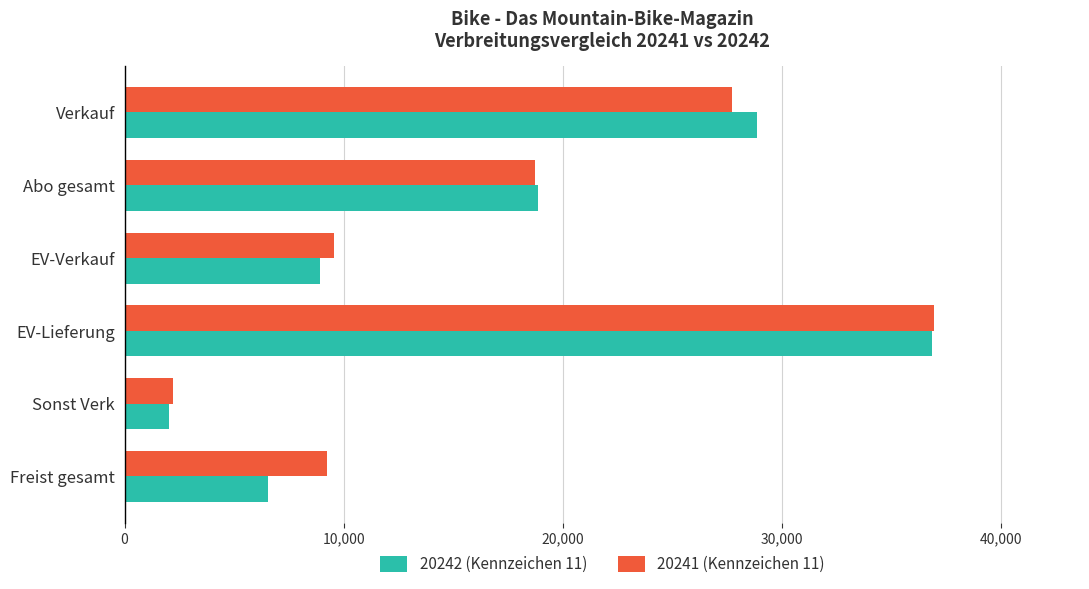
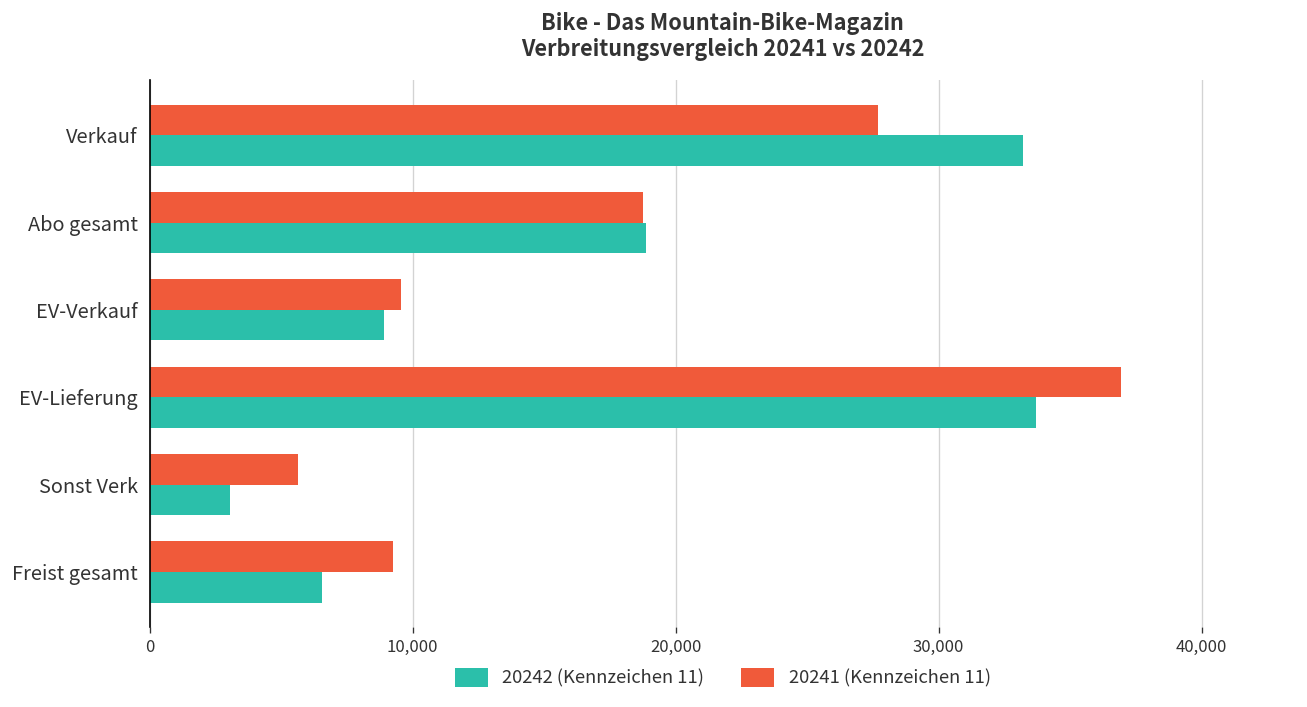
20242 (Kennzeichen 11), Verkauf: 28,800 -> 33,200
20242 (Kennzeichen 11), EV-Lieferung: 36,800 -> 33,700
20241 (Kennzeichen 11), Sonst Verk: 2,200 -> 5,600
20242 (Kennzeichen 11), Sonst Verk: 2,000 -> 3,100
